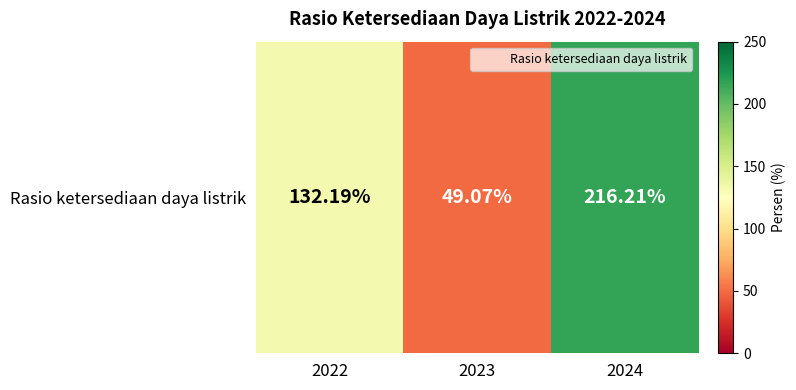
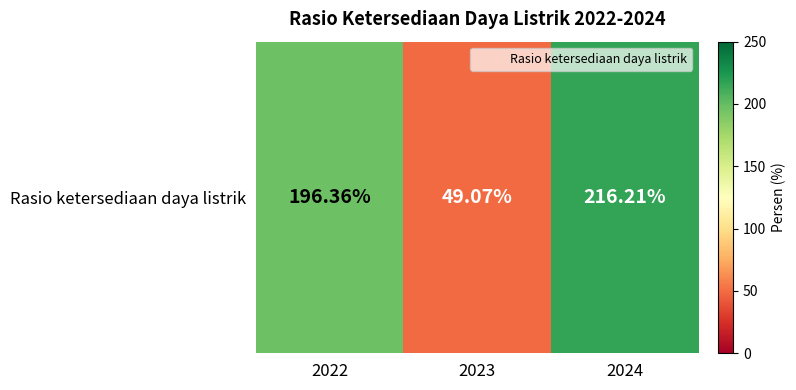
Rasio ketersediaan daya listrik, 2022: 132.19% -> 196.36%
